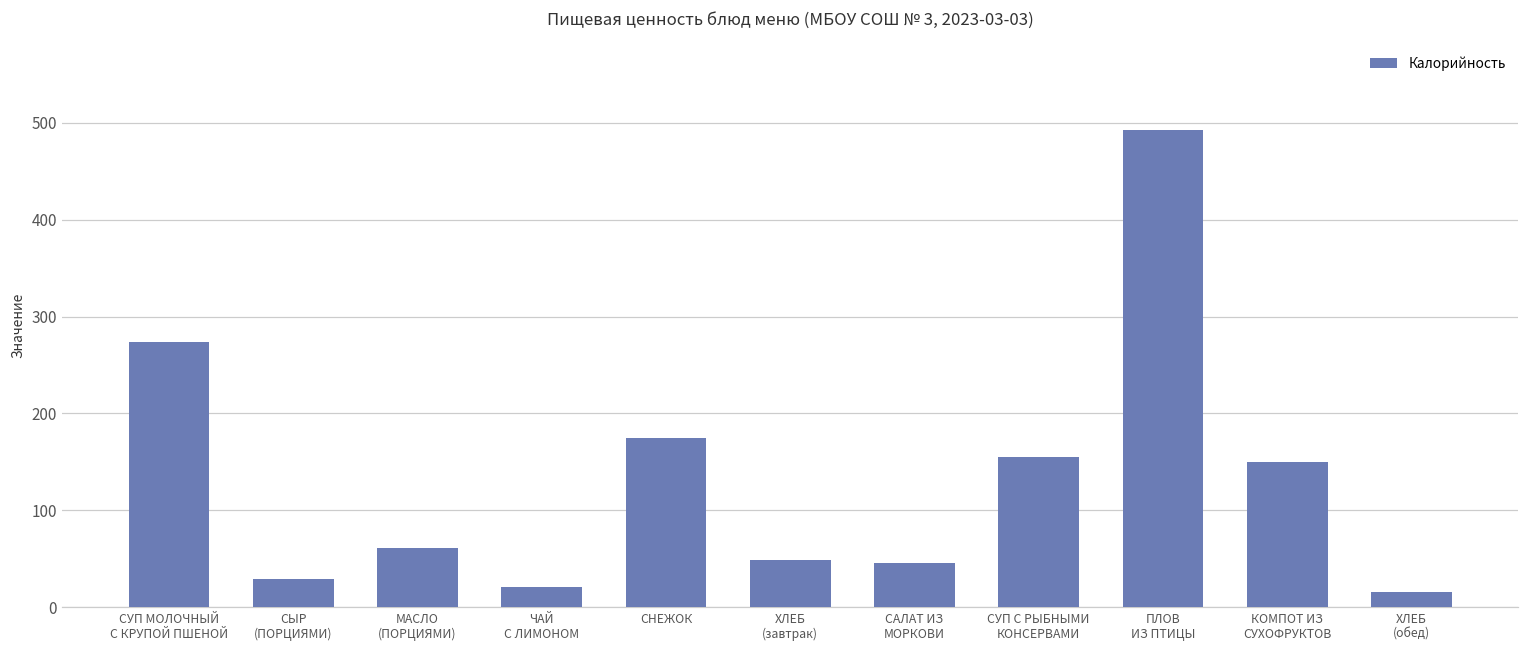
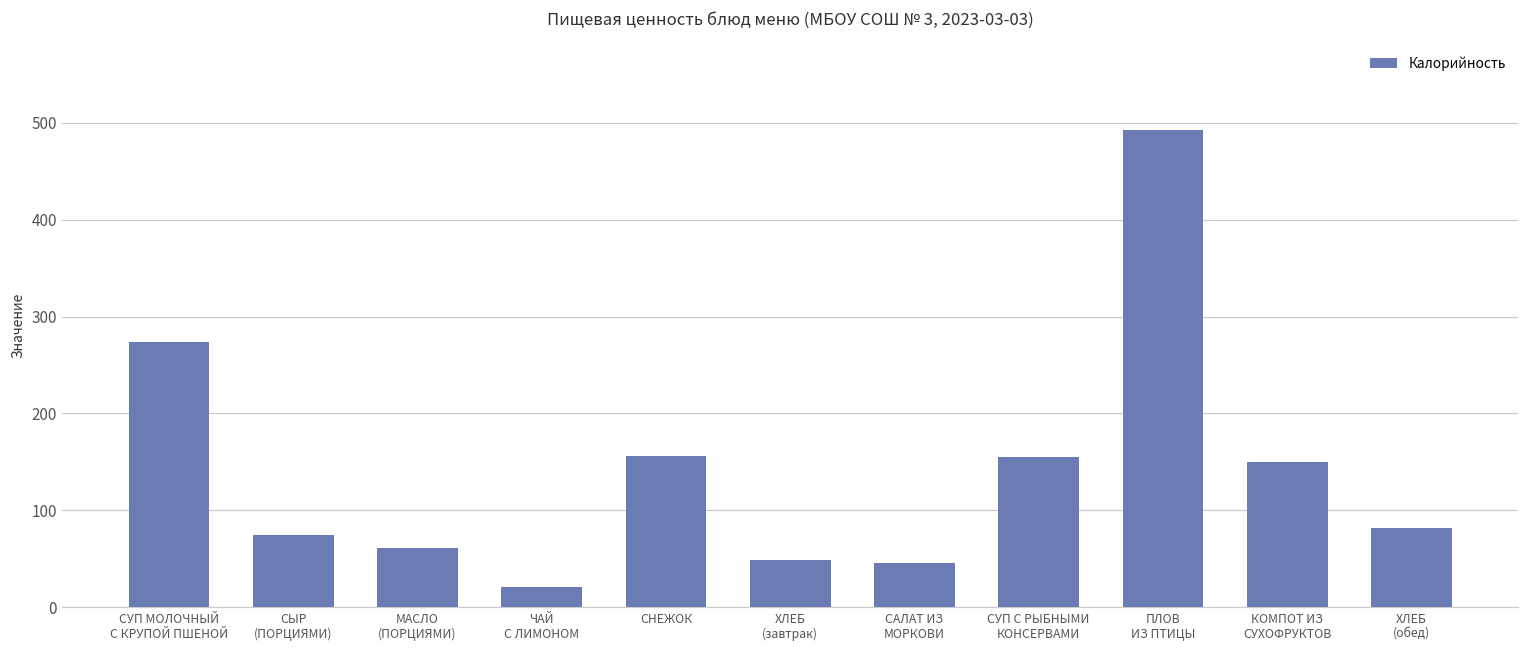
СЫР (ПОРЦИЯМИ): 30 -> 80
СНЕЖОК: 180 -> 160
ХЛЕБ (обед): 20 -> 80
